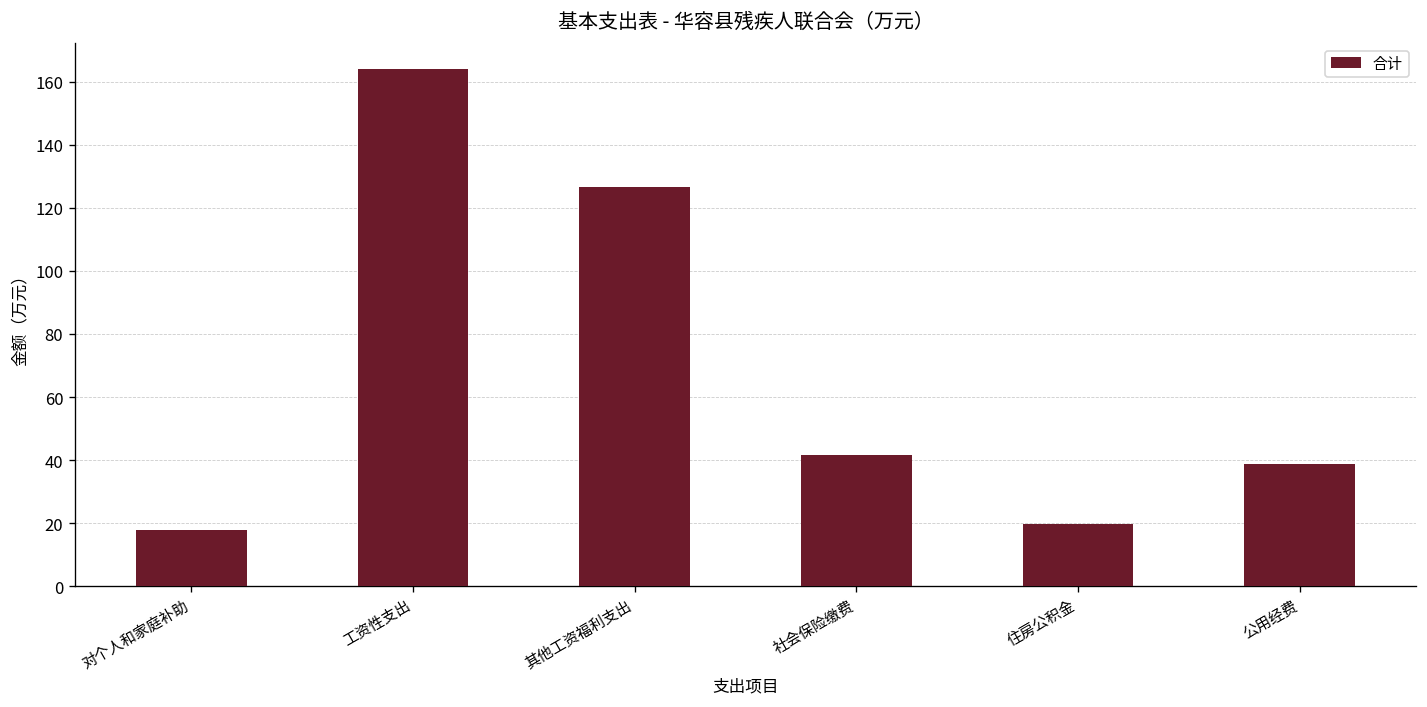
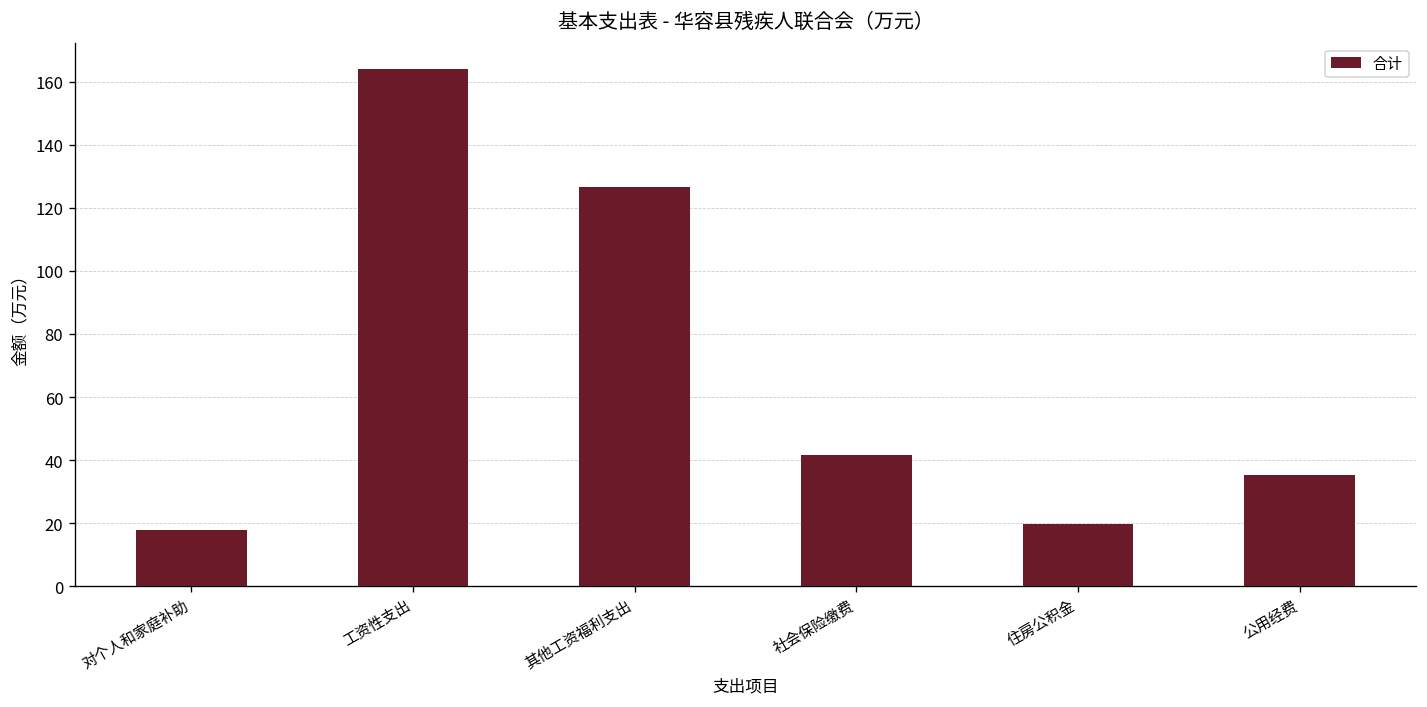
公用经费: 39 -> 35
